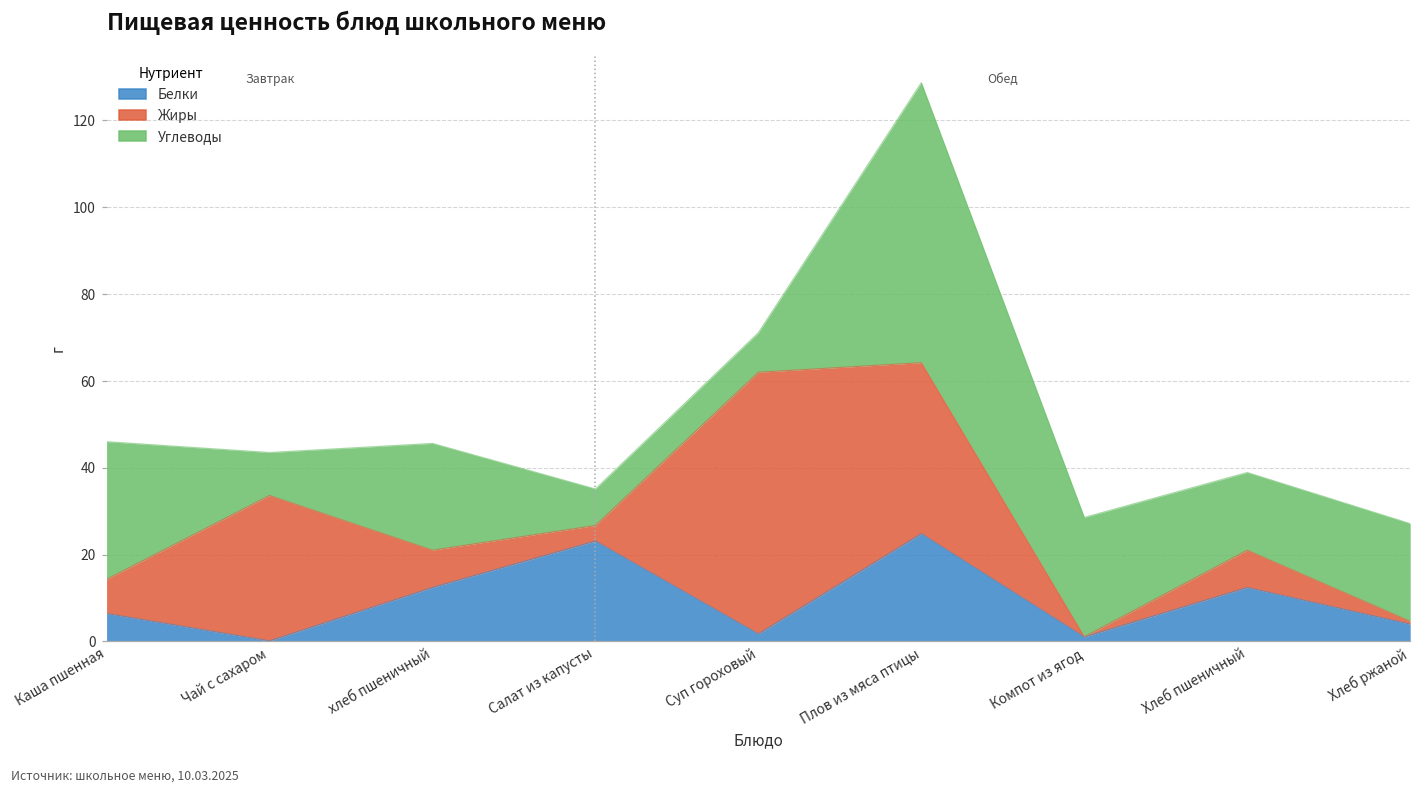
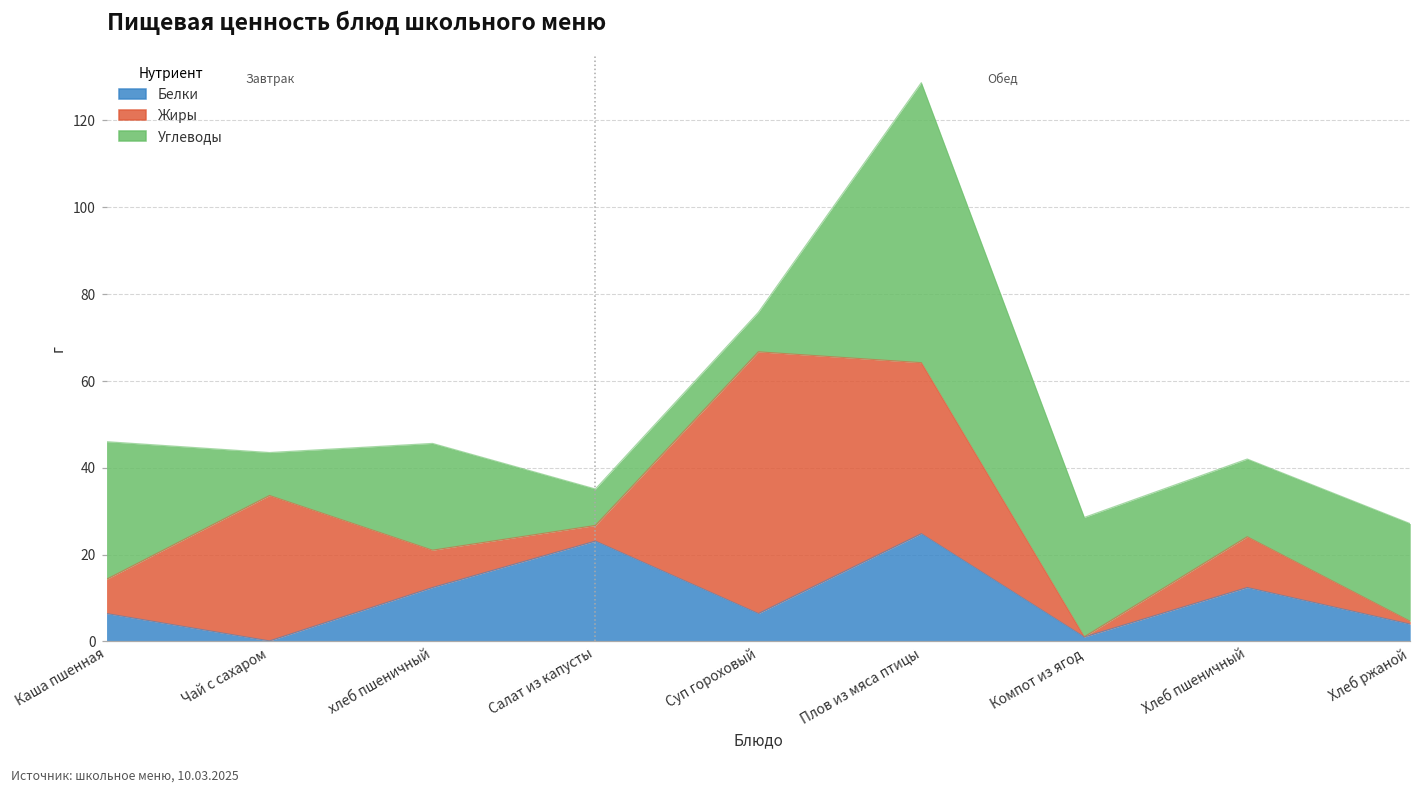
Белки, Суп гороховый: 2 -> 6
Жиры, Хлеб пшеничный: 9 -> 12
